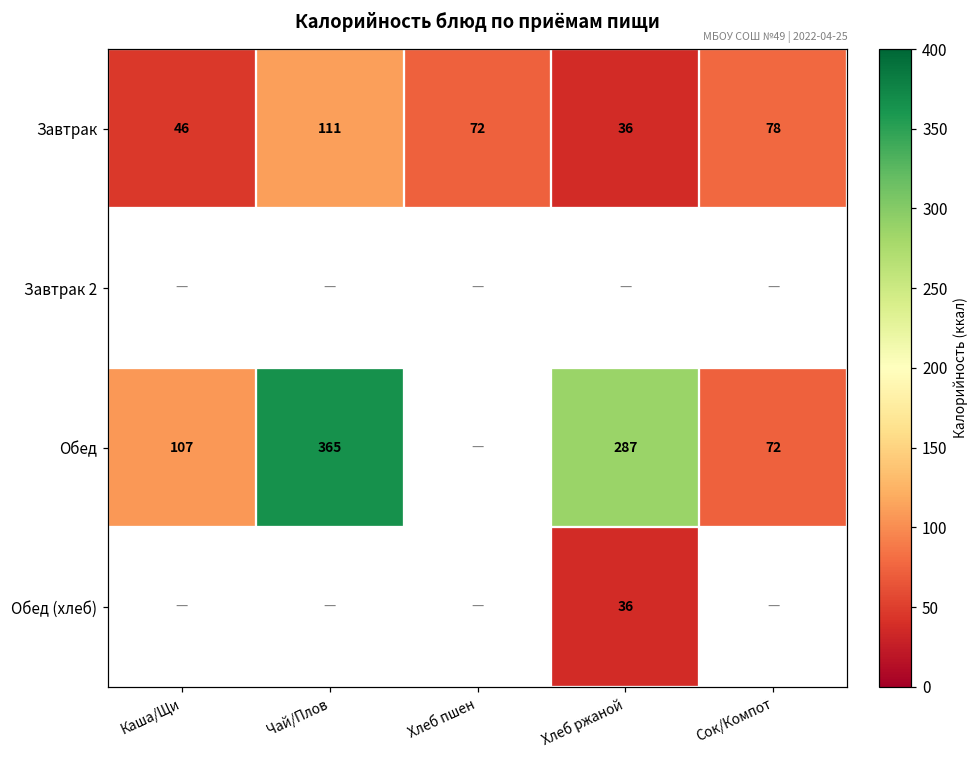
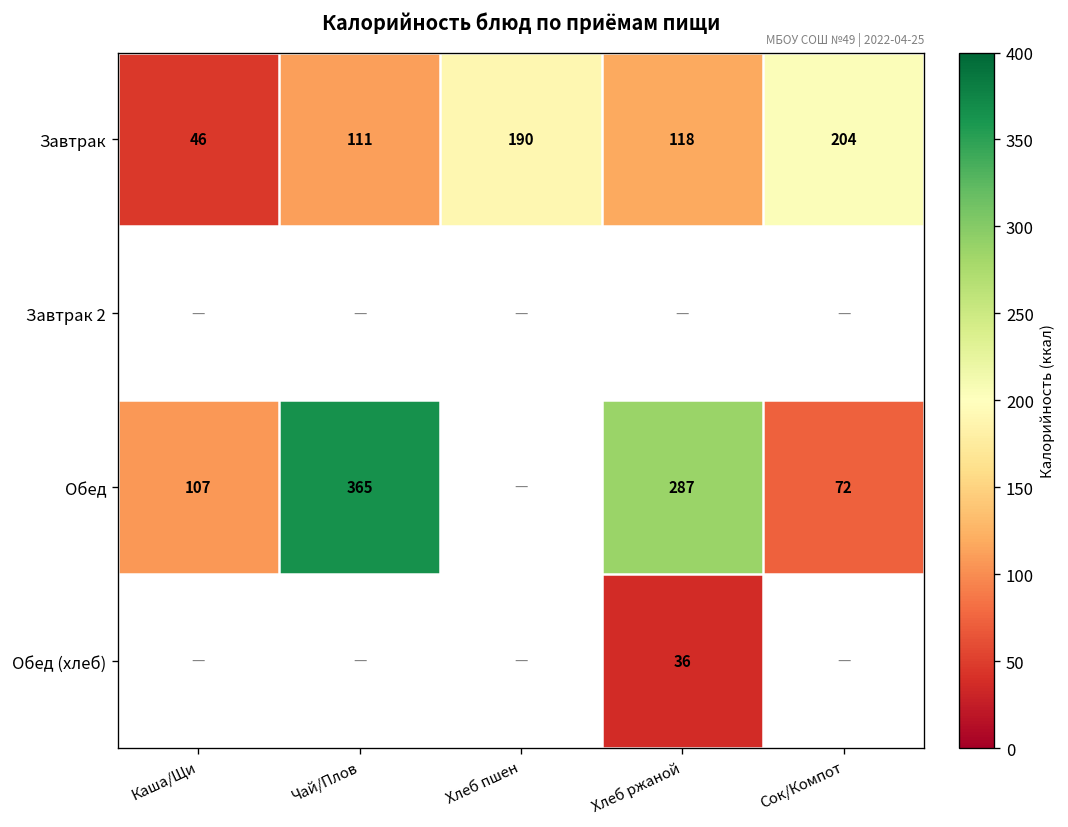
Завтрак, Хлеб пшен: 72 -> 190
Завтрак, Хлеб ржаной: 36 -> 118
Завтрак, Сок/Компот: 78 -> 204
